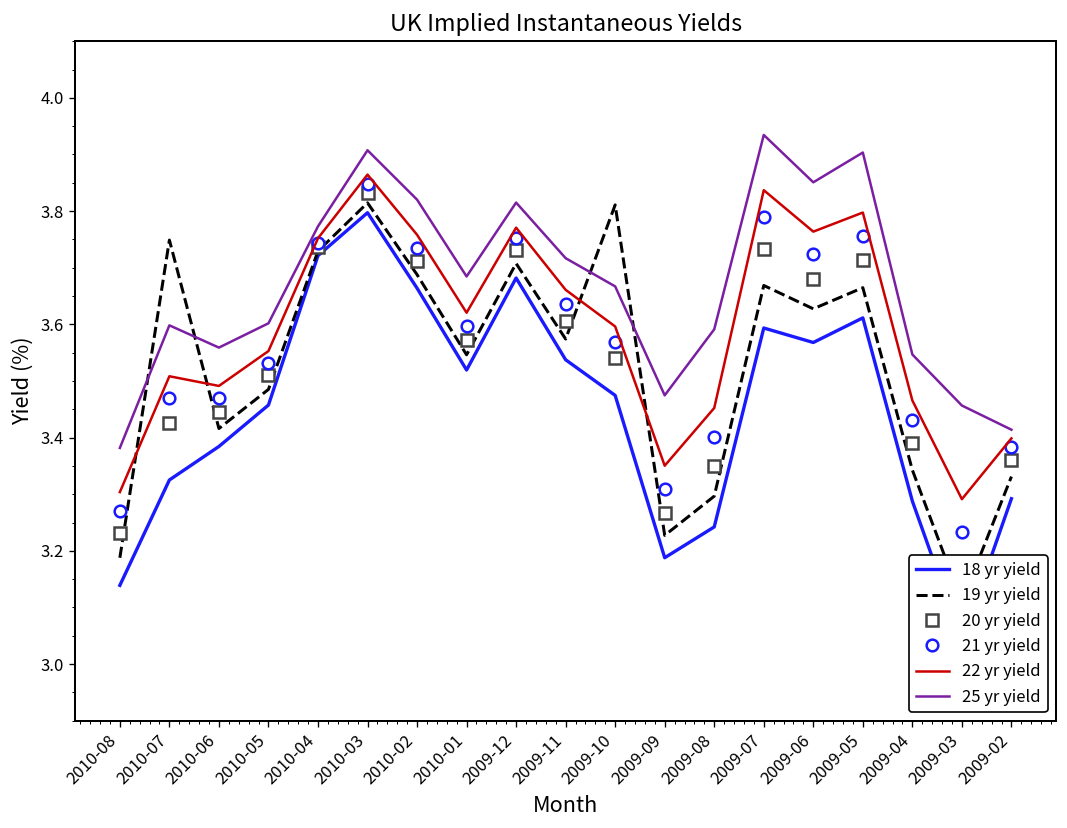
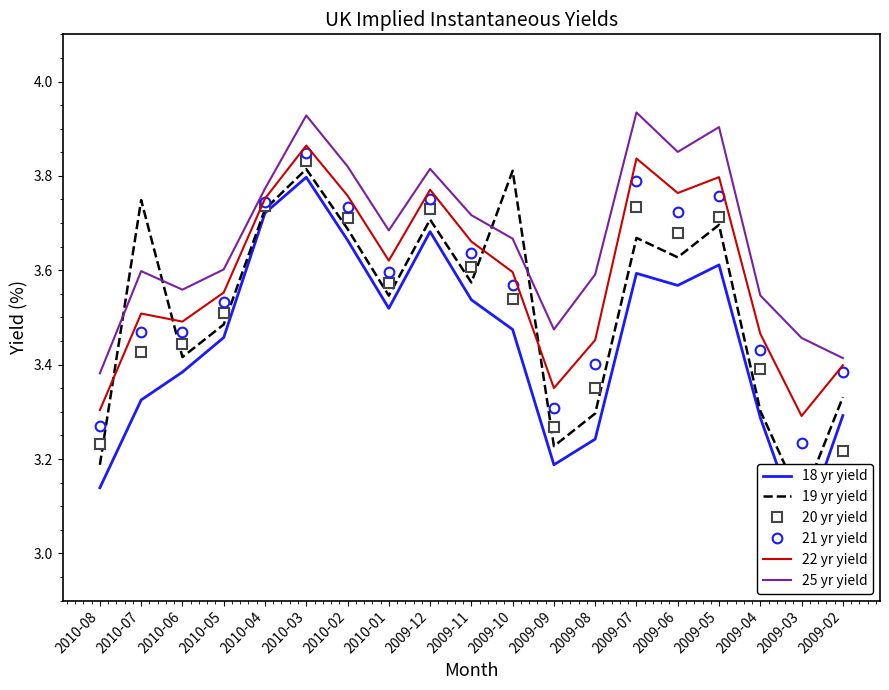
25 yr yield, 2010-03: 3.91 -> 3.93
19 yr yield, 2009-05: 3.66 -> 3.70
19 yr yield, 2009-04: 3.34 -> 3.30
20 yr yield, 2009-02: 3.36 -> 3.22
